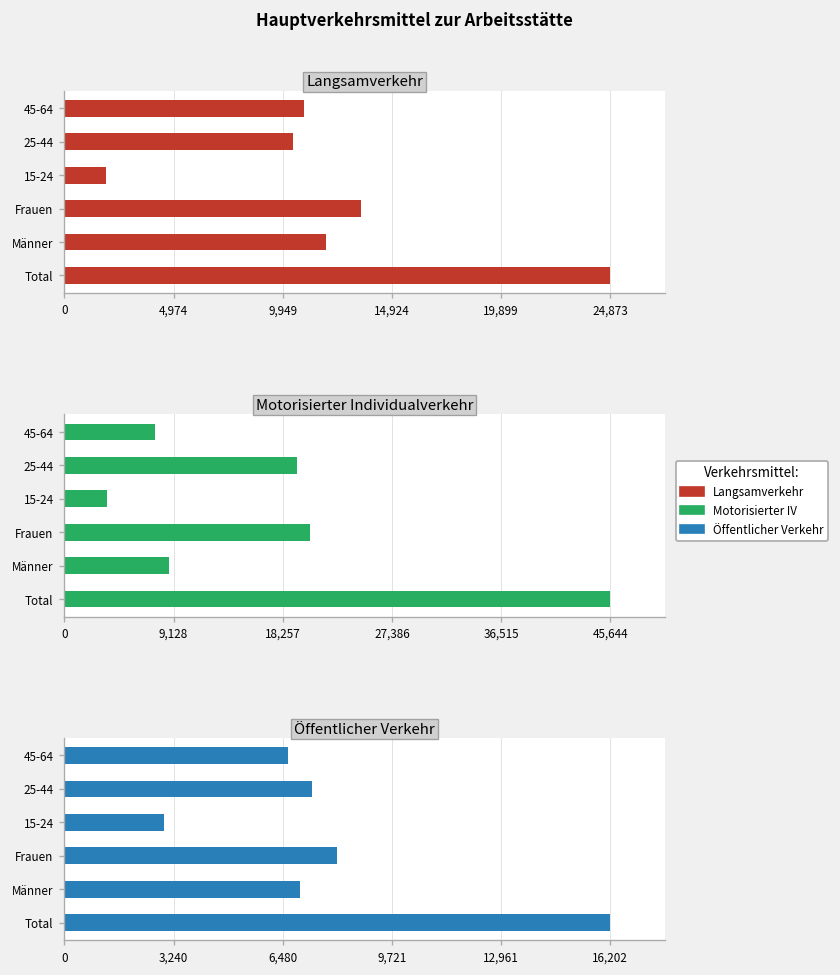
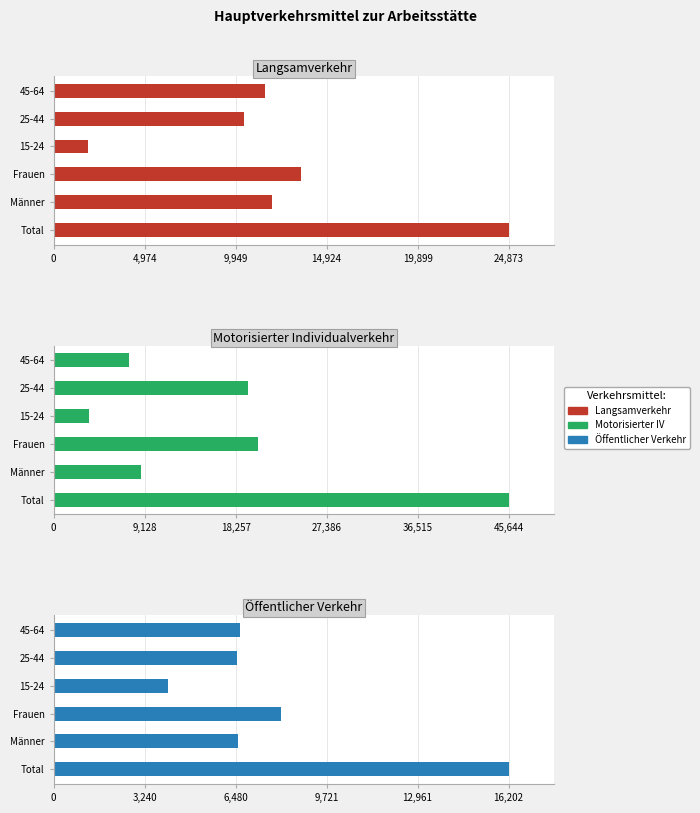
Langsamverkehr, 45-64: 10,900 -> 11,600
Öffentlicher Verkehr, 25-44: 7,400 -> 6,500
Öffentlicher Verkehr, 15-24: 3,000 -> 4,100
Öffentlicher Verkehr, Männer: 7,000 -> 6,600
